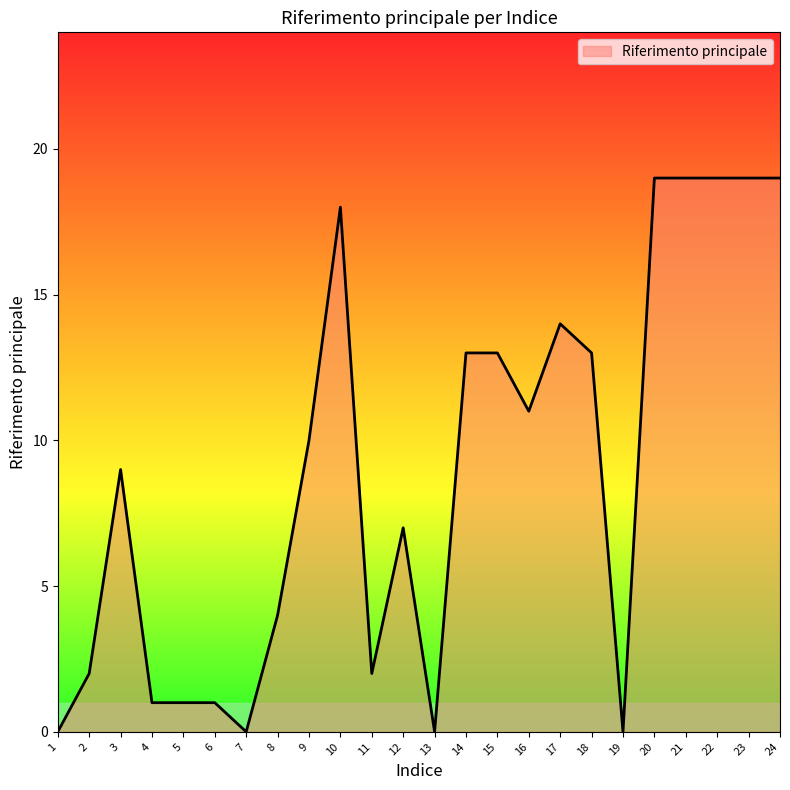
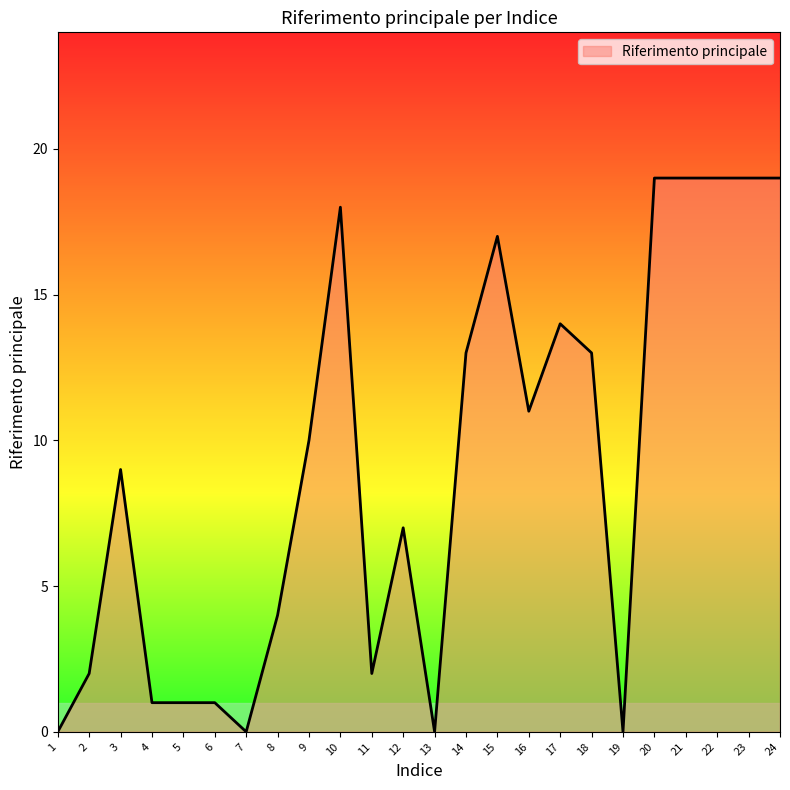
15: 13 -> 17
